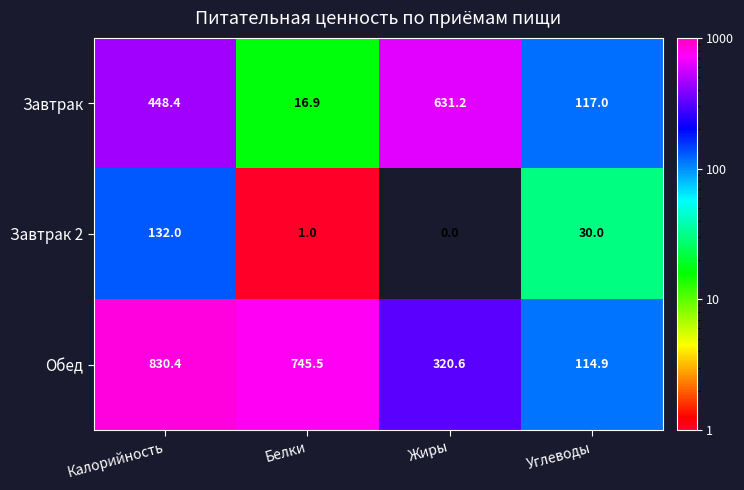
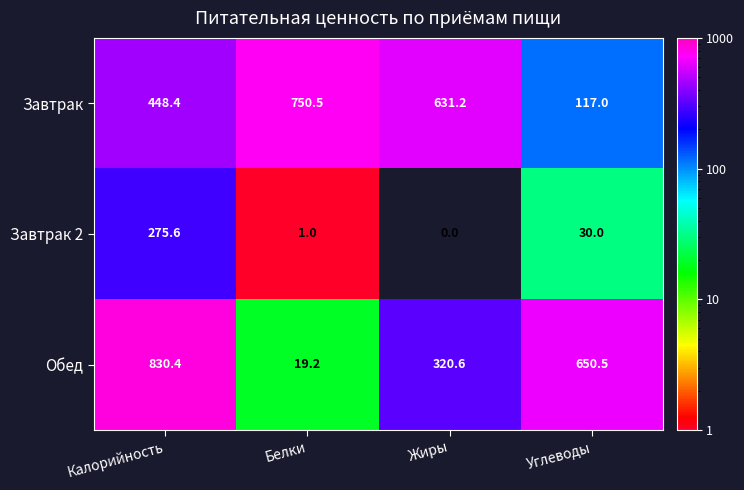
Завтрак, Белки: 16.9 -> 750.5
Завтрак 2, Калорийность: 132.0 -> 275.6
Обед, Белки: 745.5 -> 19.2
Обед, Углеводы: 114.9 -> 650.5
